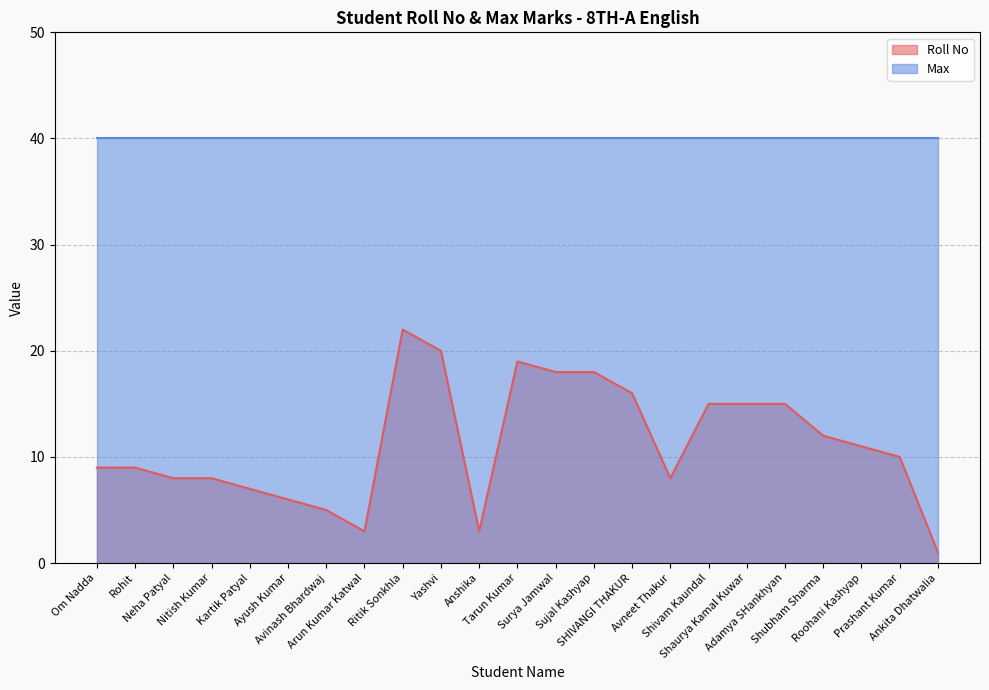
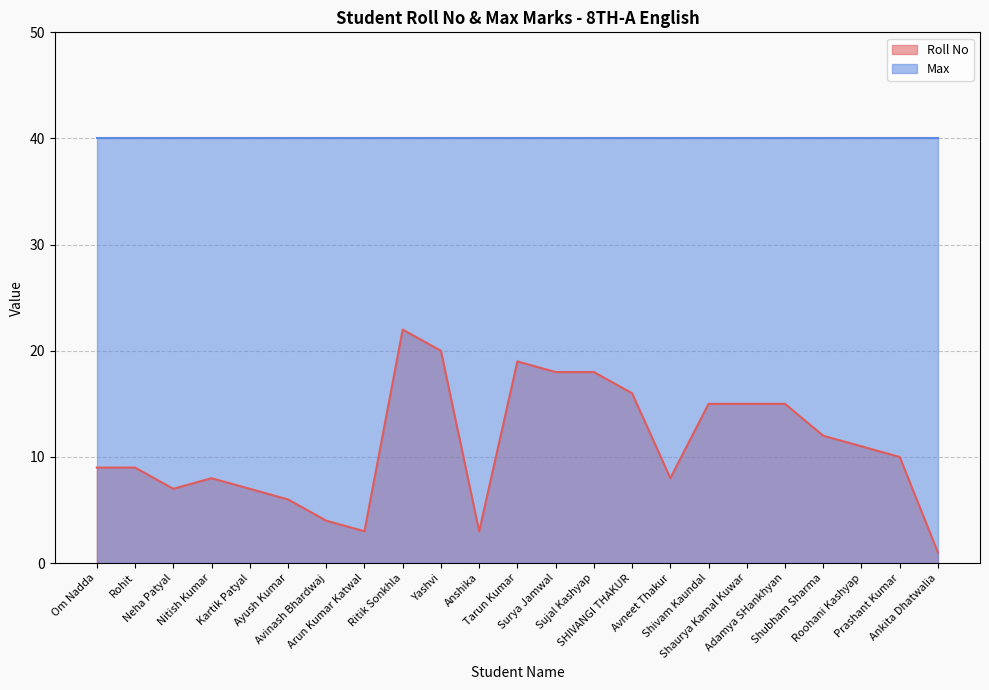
Roll No, Neha Patyal: 8 -> 7
Roll No, Avinash Bhardwaj: 5 -> 4
